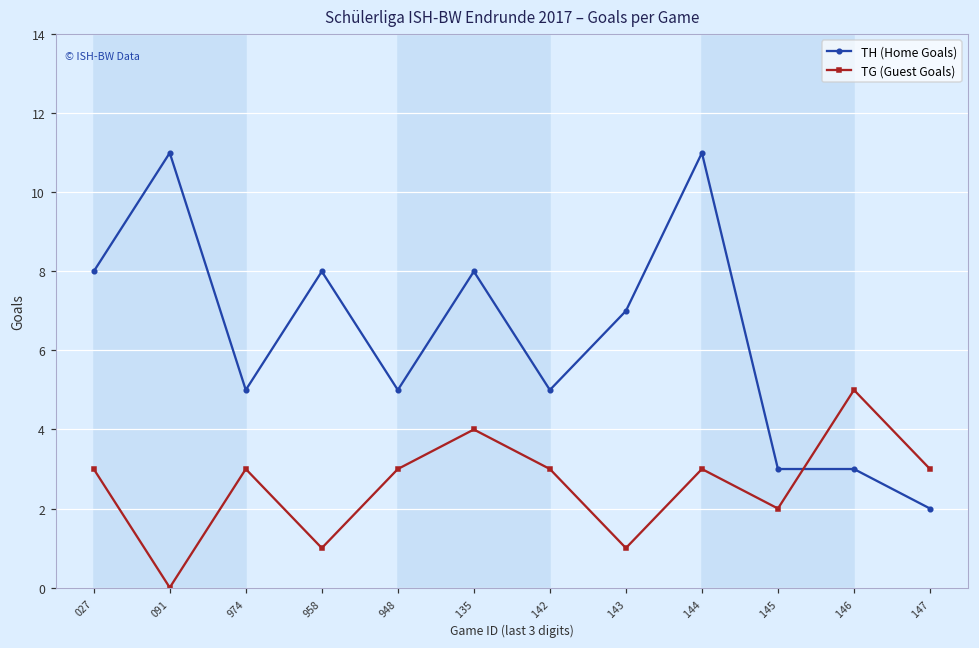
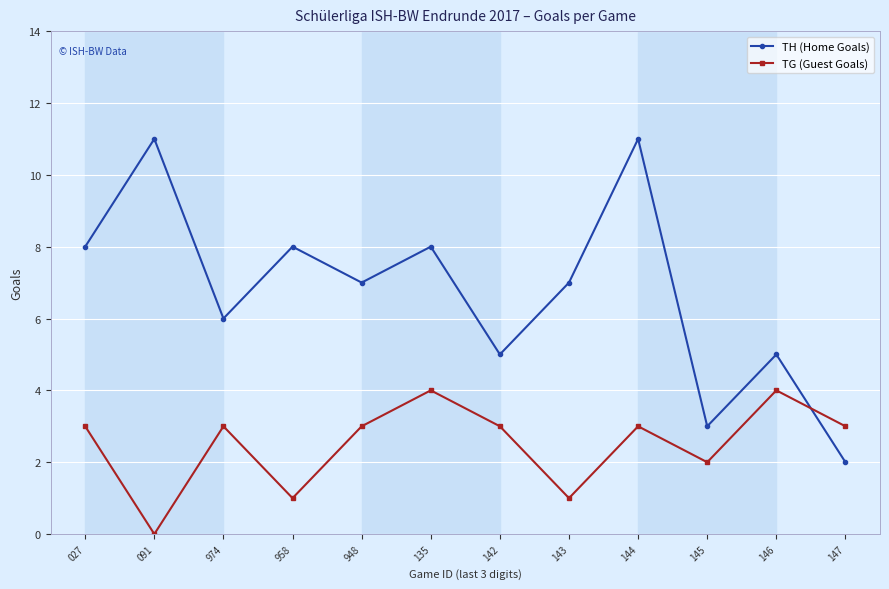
TH (Home Goals), 974: 5 -> 6
TH (Home Goals), 948: 5 -> 7
TH (Home Goals), 146: 3 -> 5
TG (Guest Goals), 146: 5 -> 4
